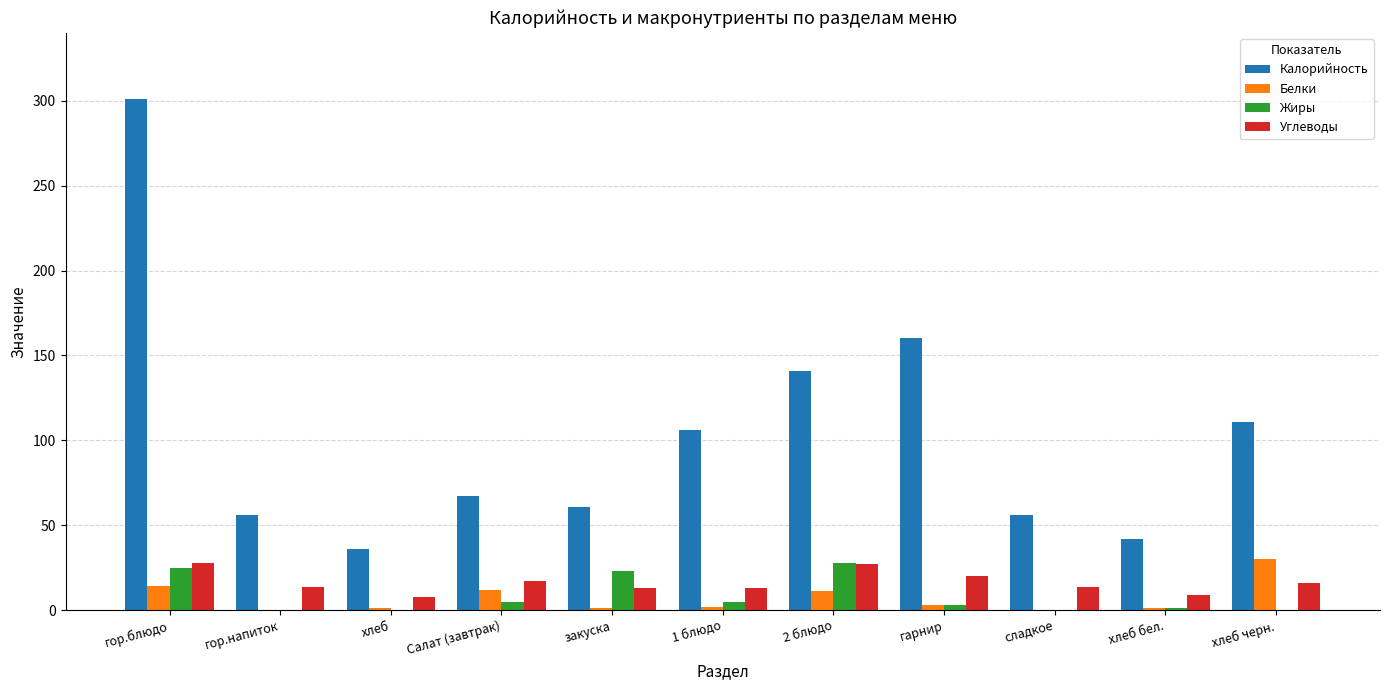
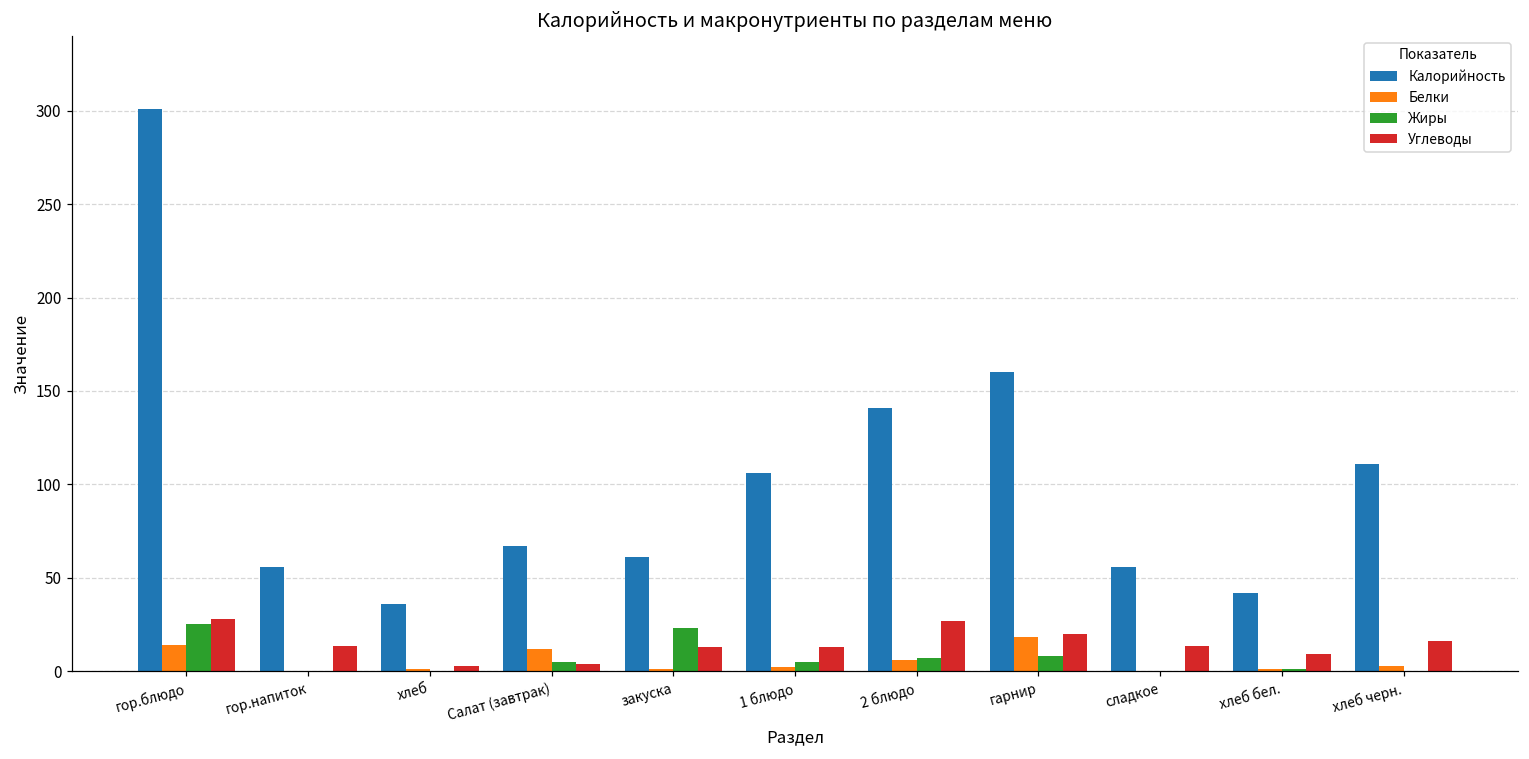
Углеводы, хлеб: 8 -> 3
Углеводы, Салат (завтрак): 17 -> 4
Белки, 2 блюдо: 11 -> 6
Жиры, 2 блюдо: 28 -> 7
Белки, гарнир: 3 -> 18
Жиры, гарнир: 3 -> 8
Белки, хлеб черн.: 30 -> 3
